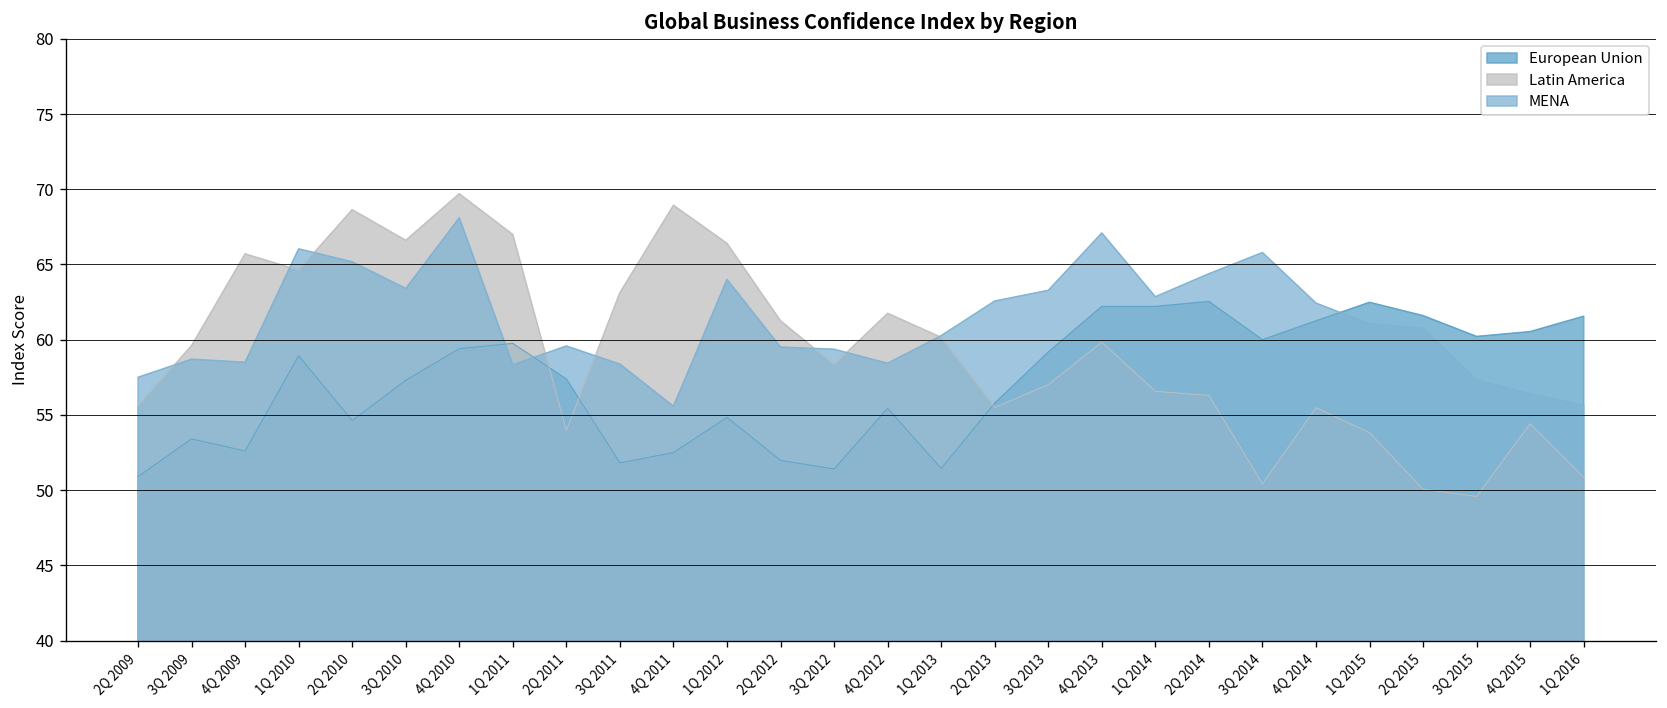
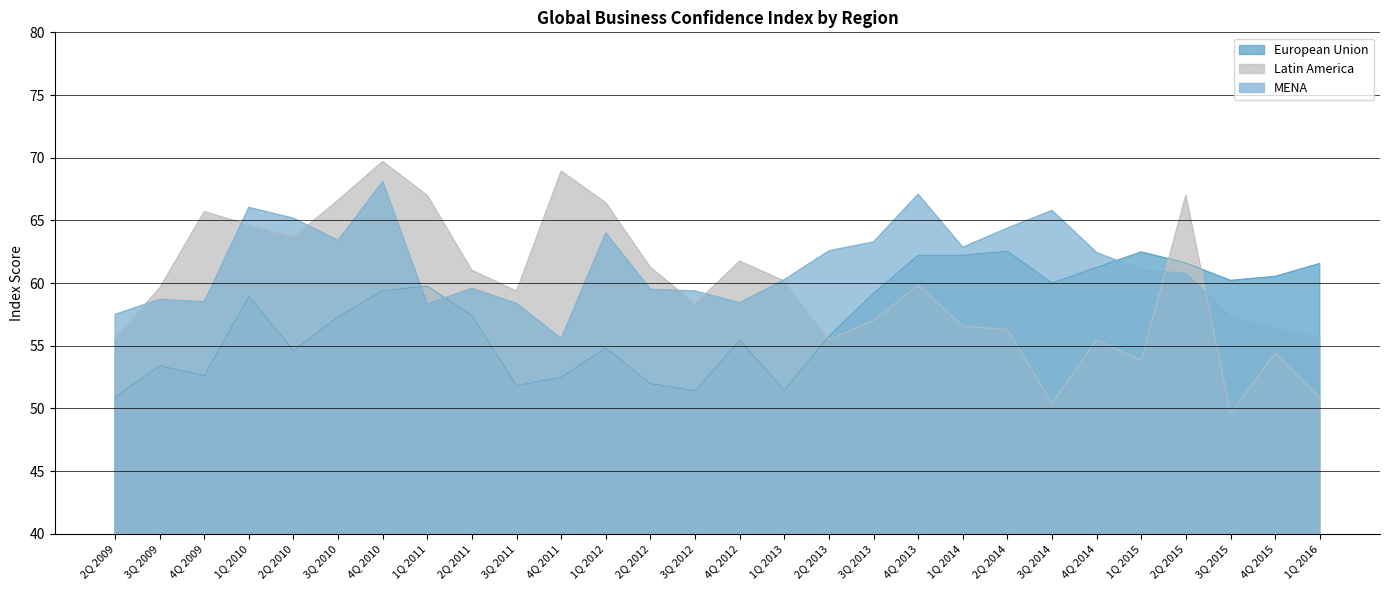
Latin America, 2Q 2010: 68.6 -> 63.7
Latin America, 2Q 2011: 54.0 -> 61.0
Latin America, 3Q 2011: 63.1 -> 59.4
Latin America, 2Q 2015: 50.1 -> 67.0
